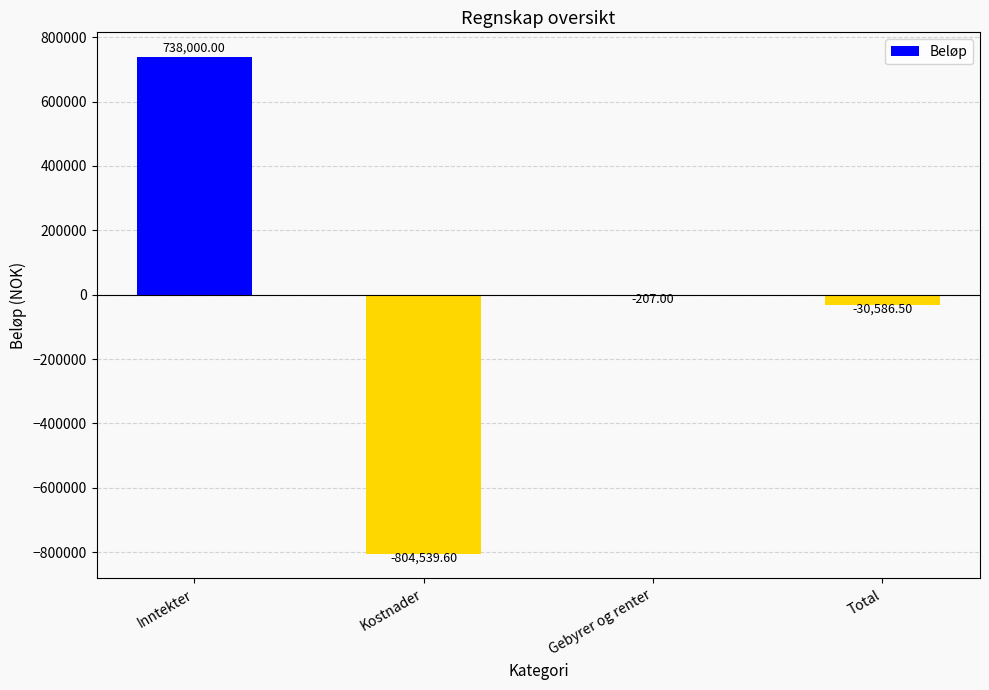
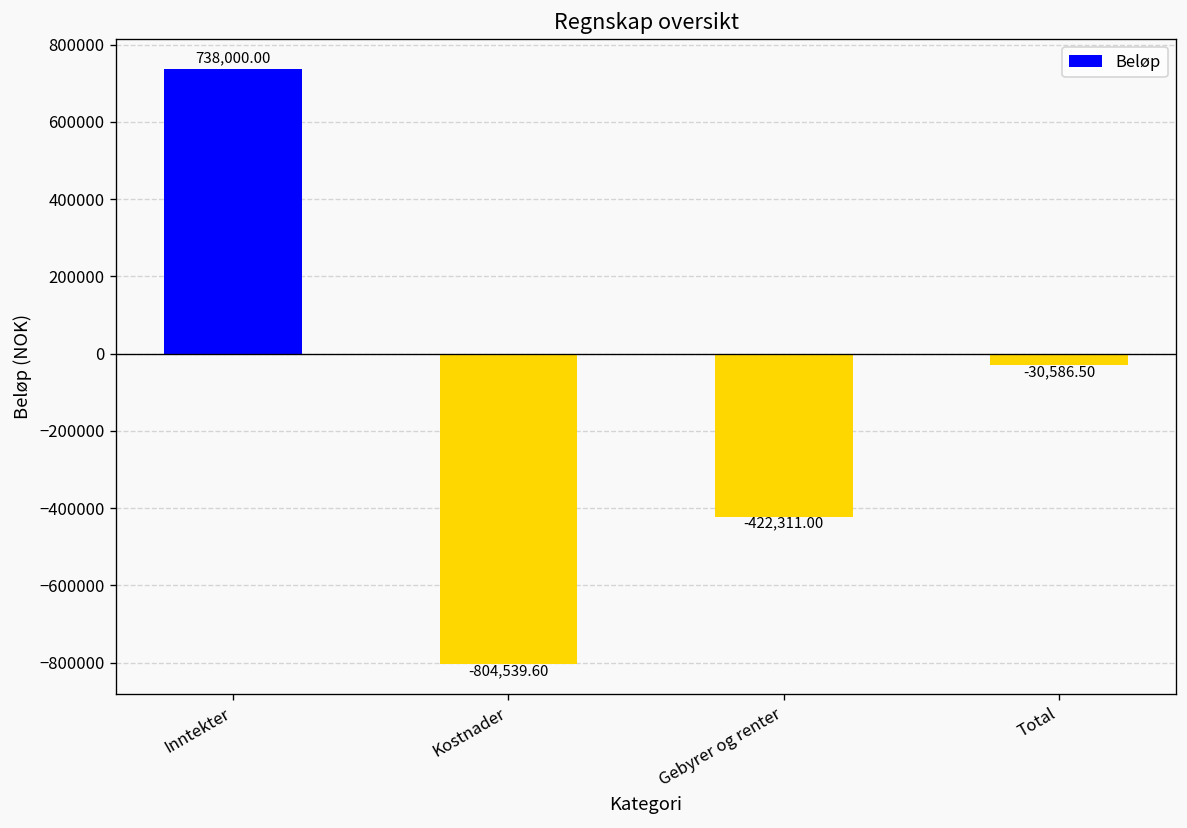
Gebyrer og renter: -207.00 -> -422,311.00
